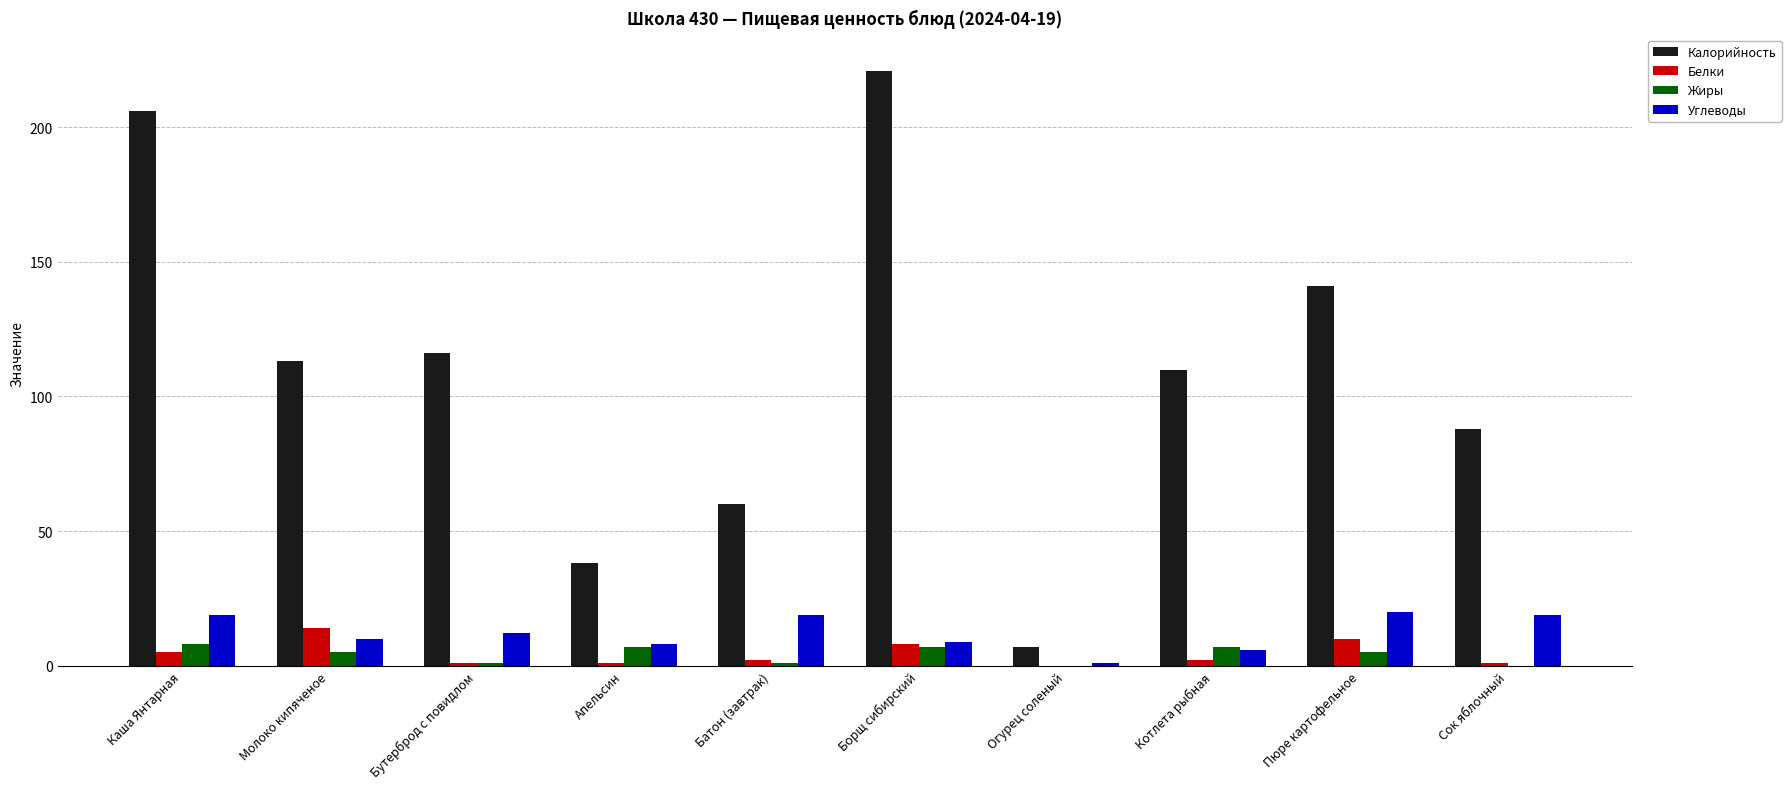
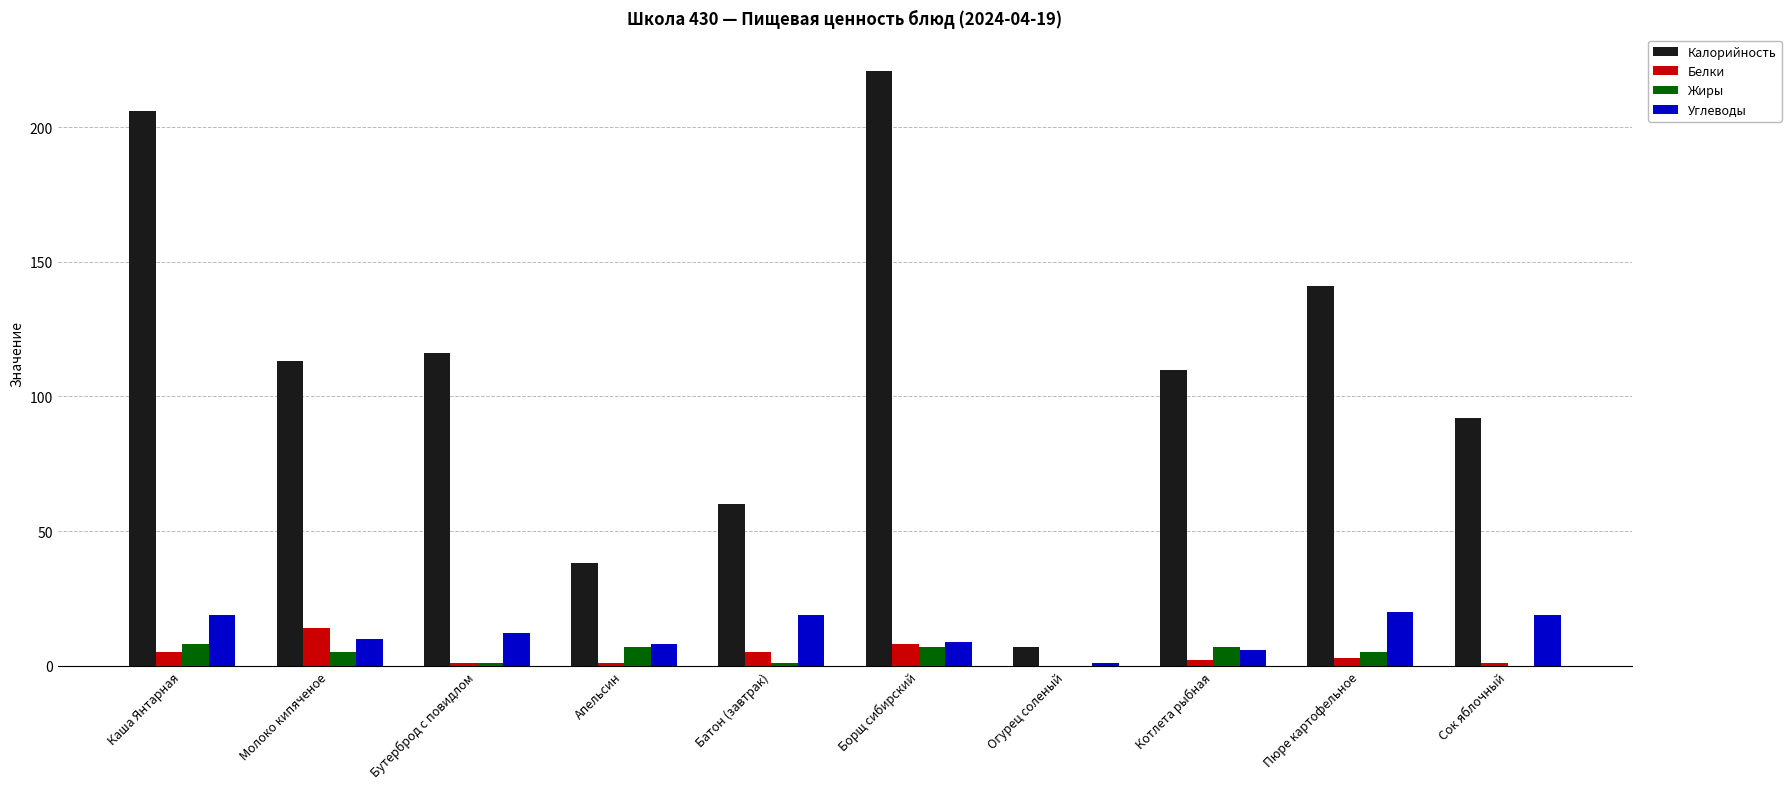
Белки, Батон (завтрак): 2 -> 5
Белки, Пюре картофельное: 10 -> 3
Калорийность, Сок яблочный: 88 -> 92
